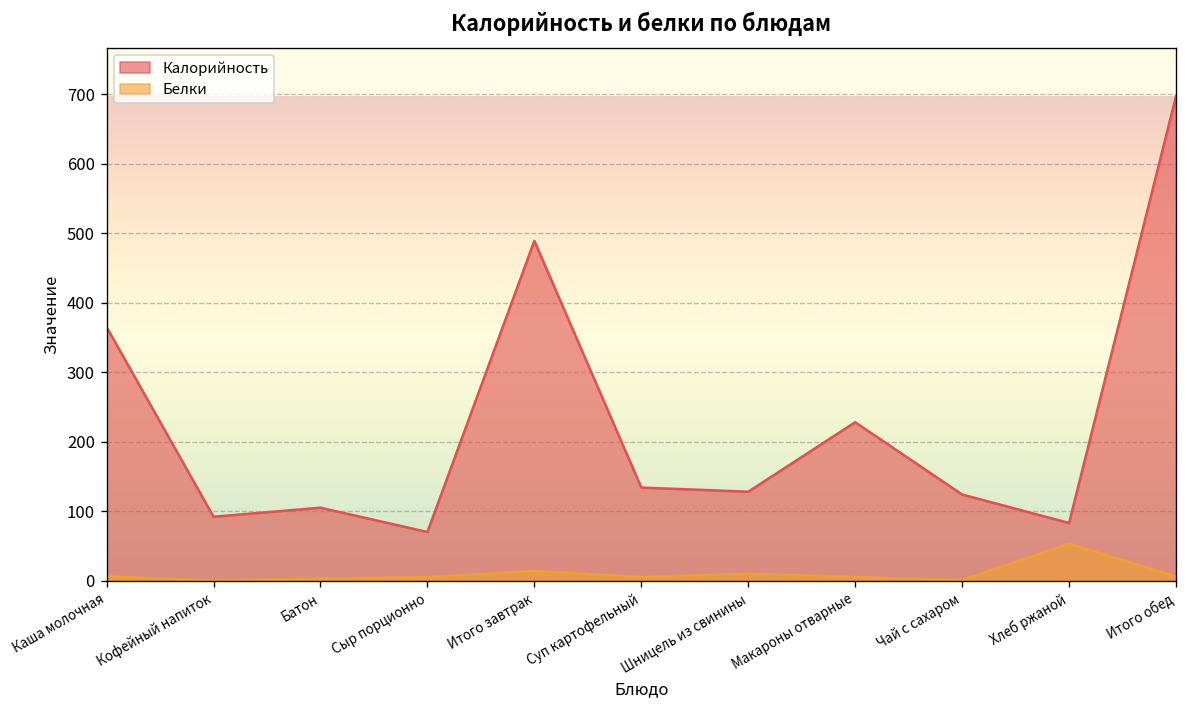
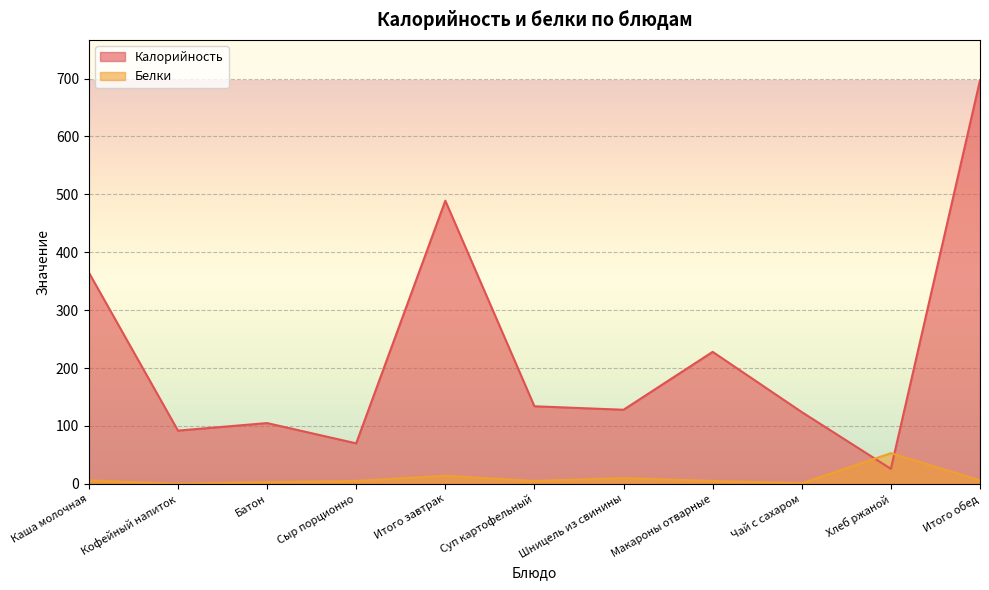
Калорийность, Хлеб ржаной: 80 -> 30
